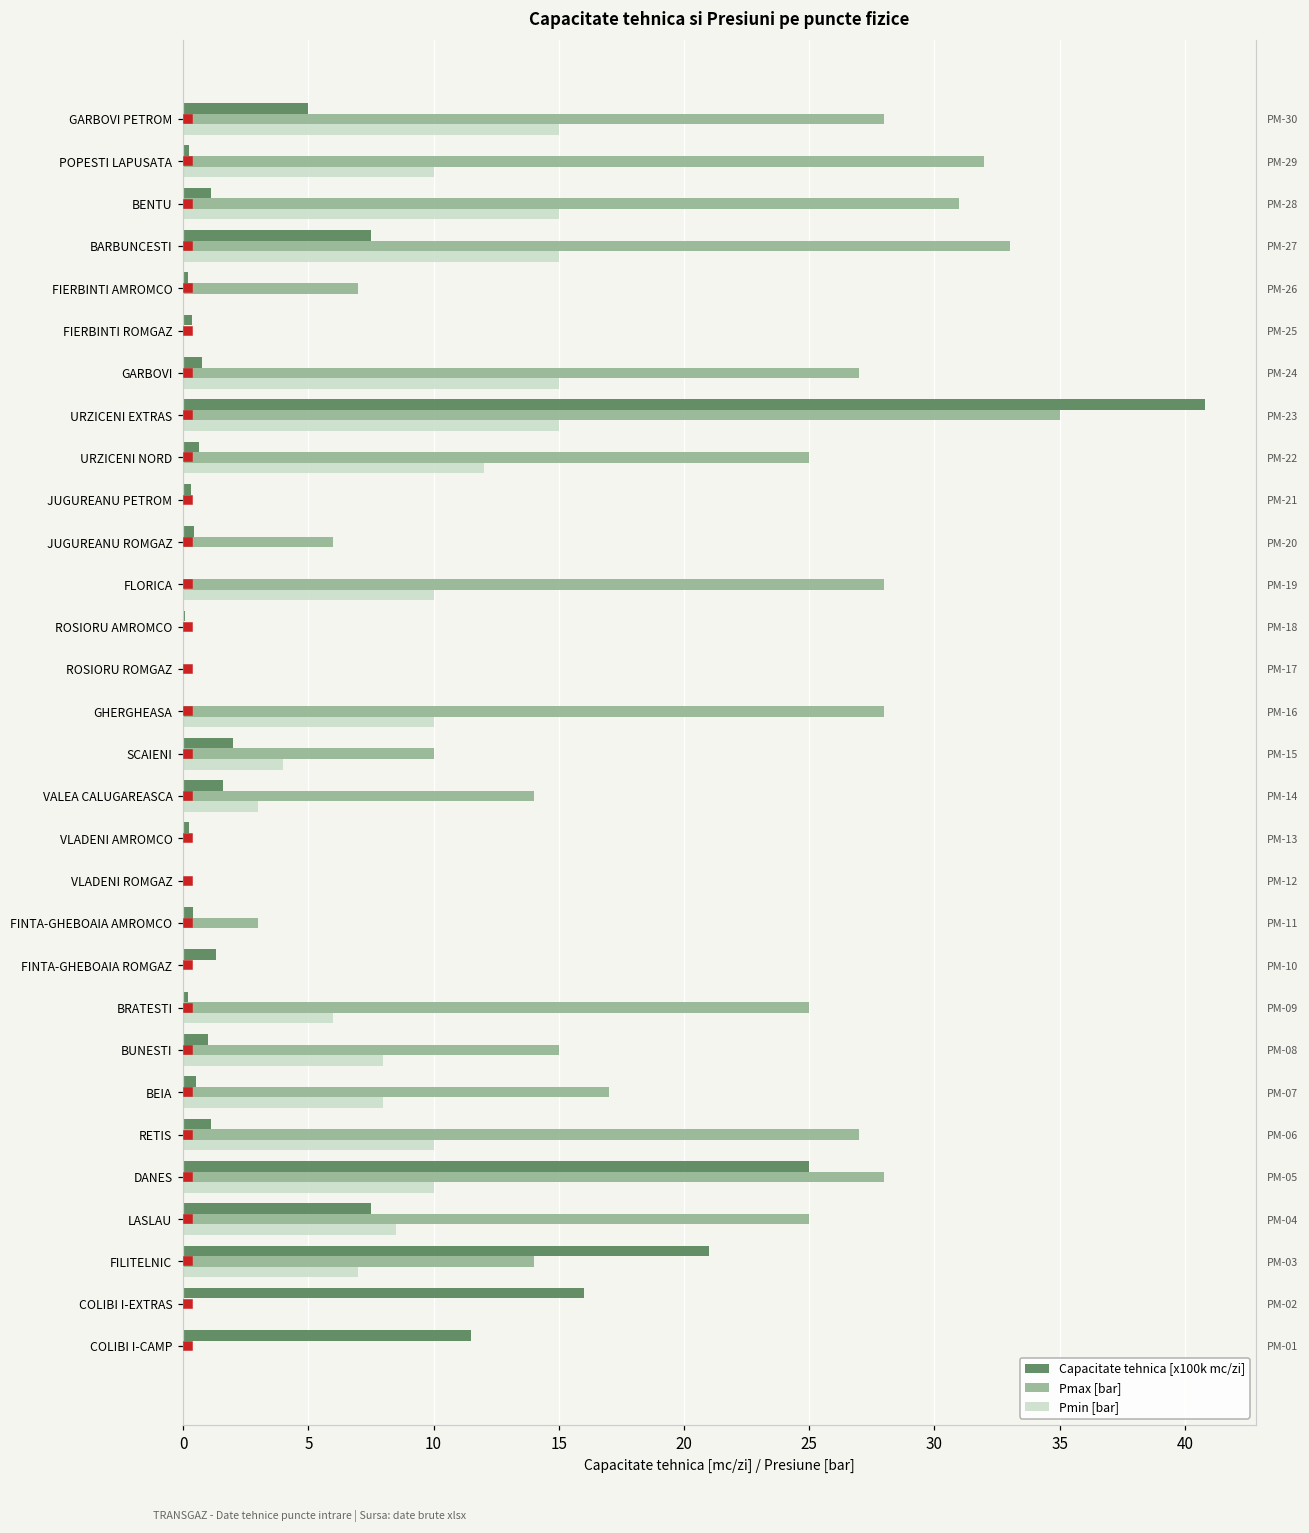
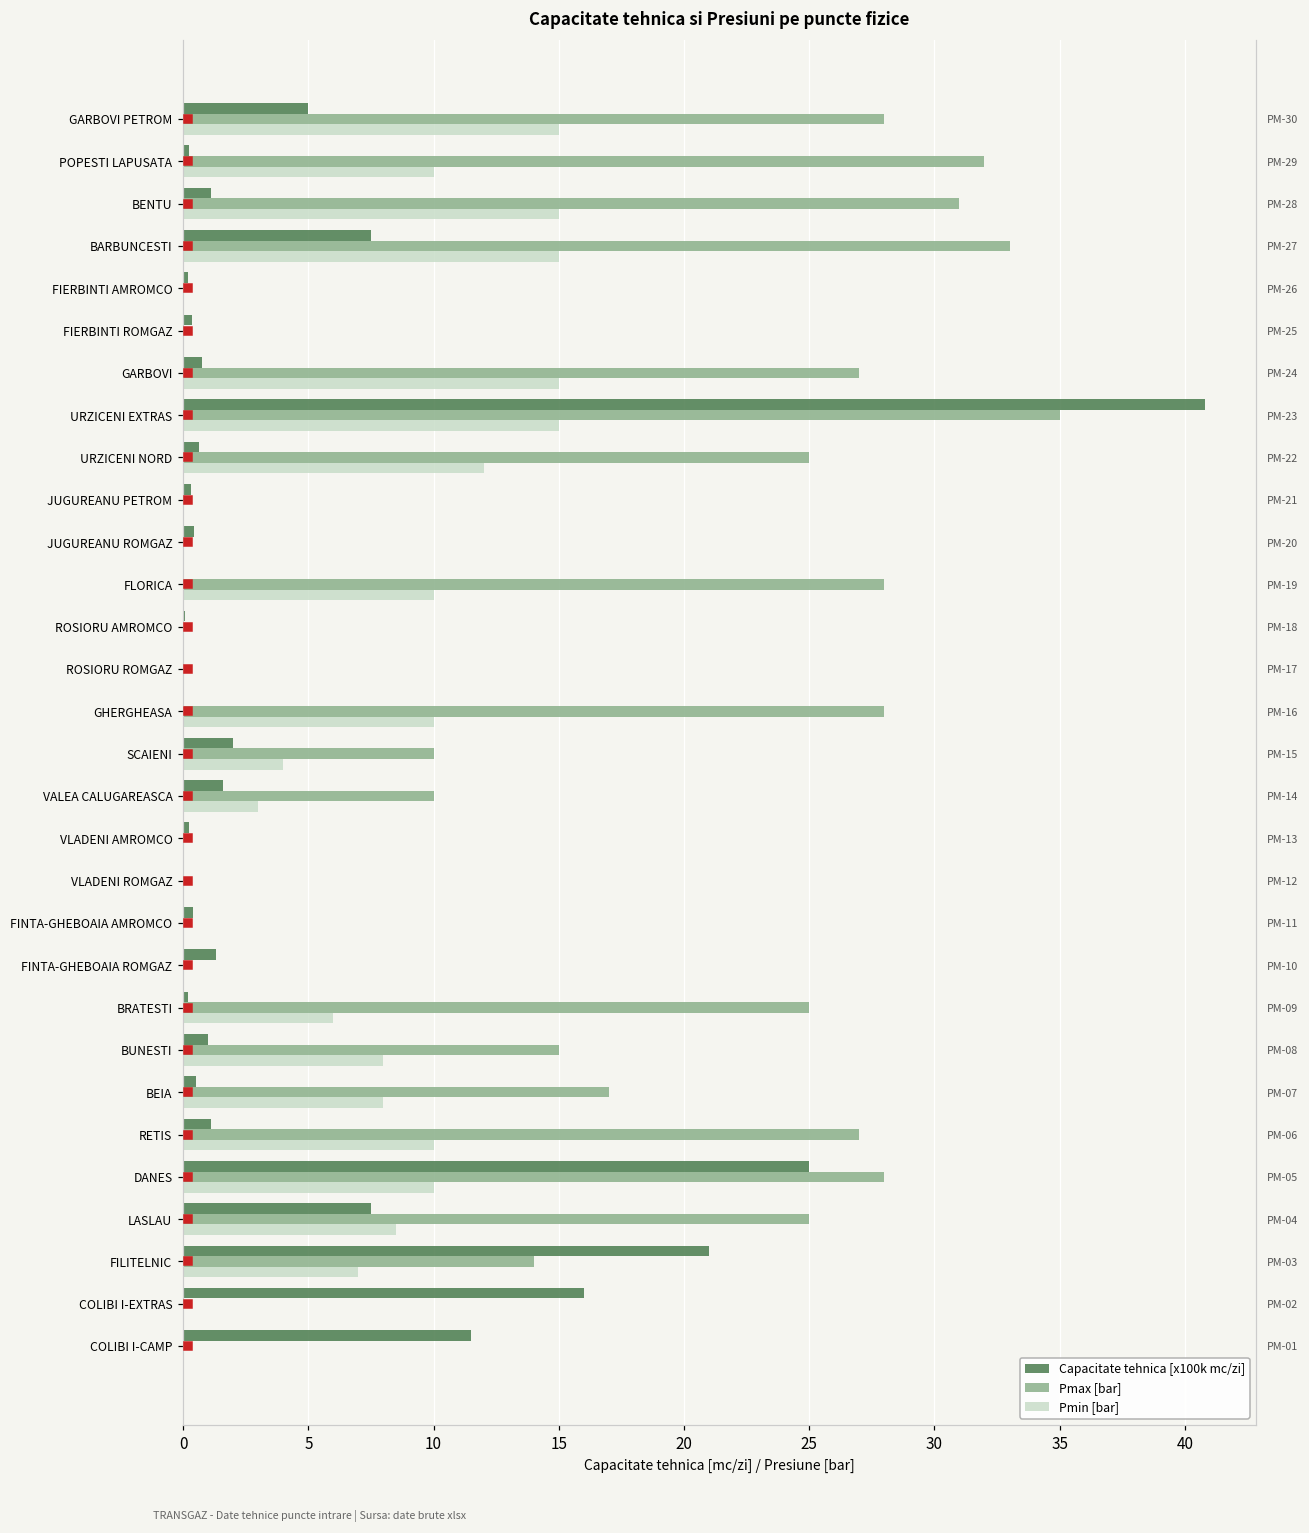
Pmax [bar], FIERBINTI AMROMCO: 7 -> 0
Pmax [bar], JUGUREANU ROMGAZ: 6 -> 0
Pmax [bar], VALEA CALUGAREASCA: 14 -> 10
Pmax [bar], FINTA-GHEBOAIA AMROMCO: 3 -> 0
